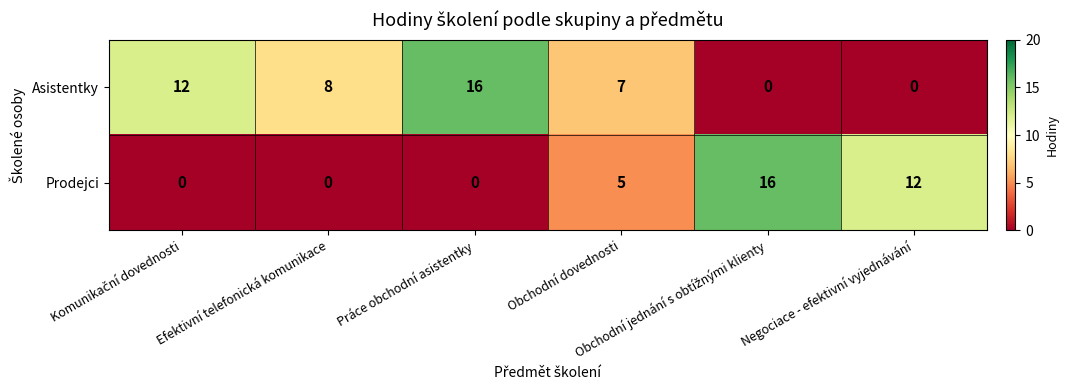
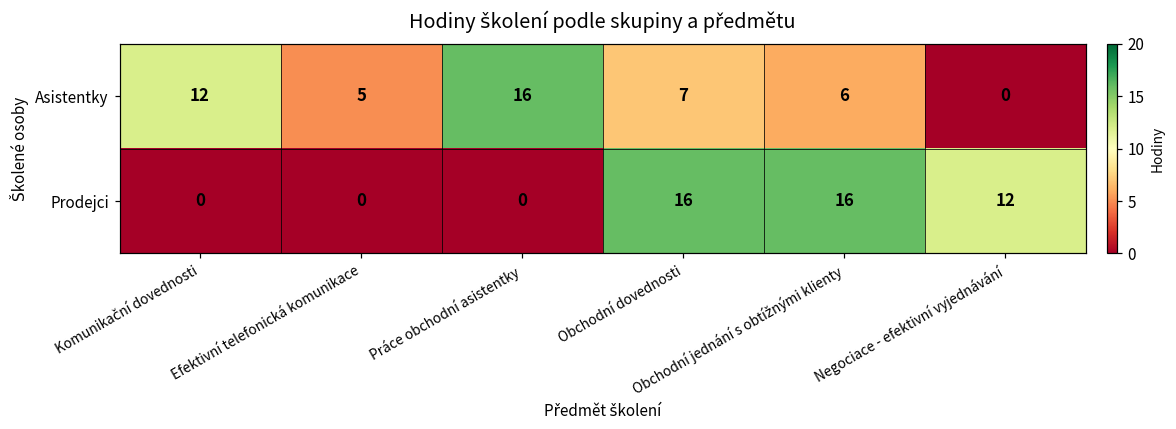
Asistentky, Efektivní telefonická komunikace: 8 -> 5
Asistentky, Obchodní jednání s obtížnými klienty: 0 -> 6
Prodejci, Obchodní dovednosti: 5 -> 16
